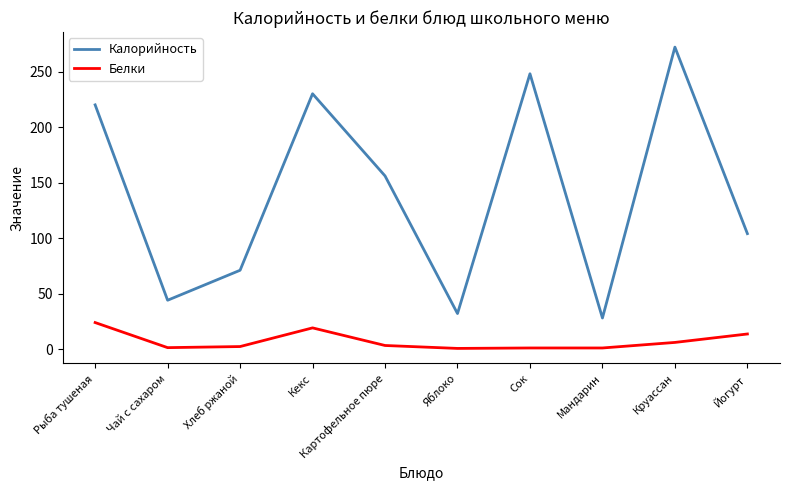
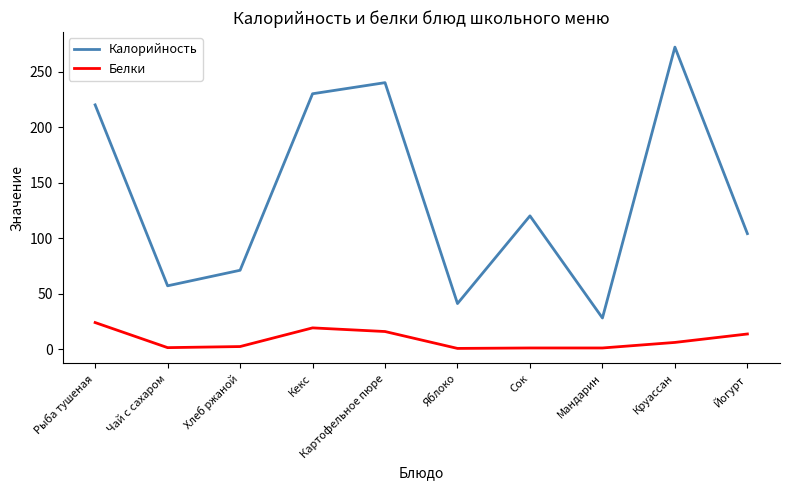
Калорийность, Чай с сахаром: 44 -> 57
Калорийность, Картофельное пюре: 156 -> 240
Белки, Картофельное пюре: 3 -> 16
Калорийность, Яблоко: 32 -> 41
Калорийность, Сок: 248 -> 120
